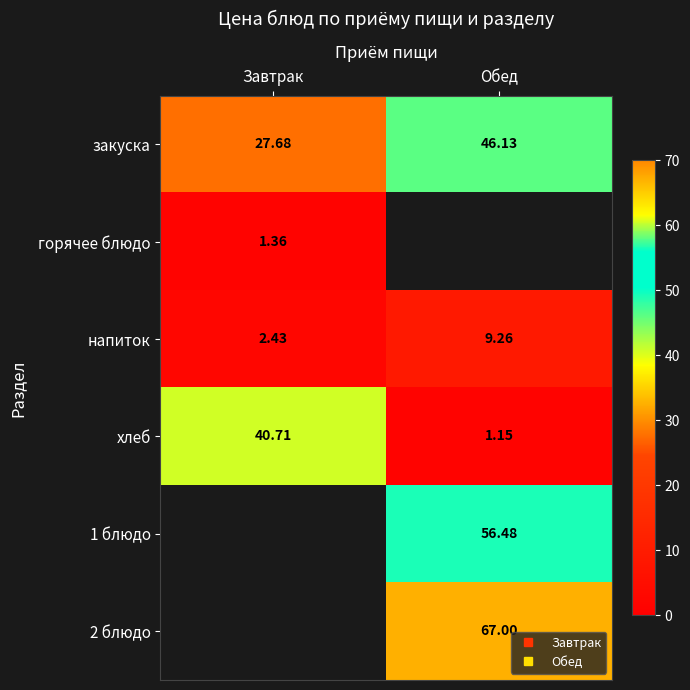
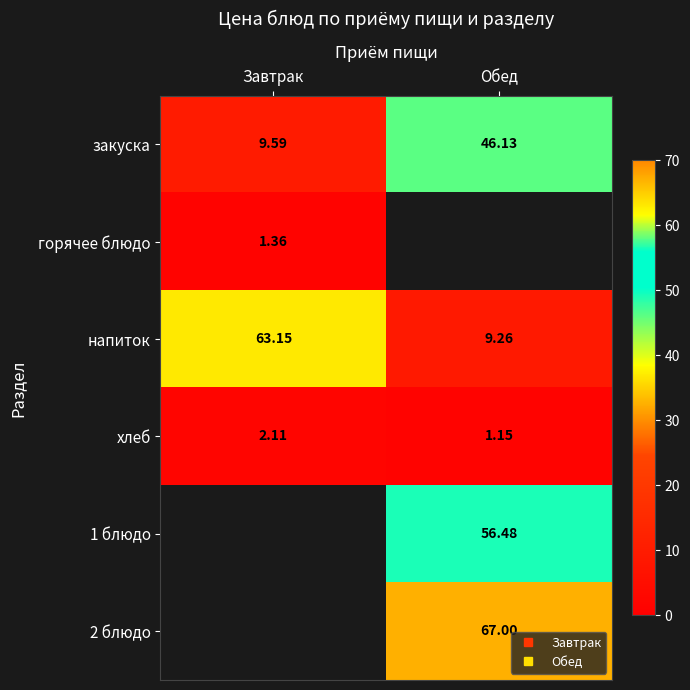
закуска, Завтрак: 27.68 -> 9.59
напиток, Завтрак: 2.43 -> 63.15
хлеб, Завтрак: 40.71 -> 2.11
